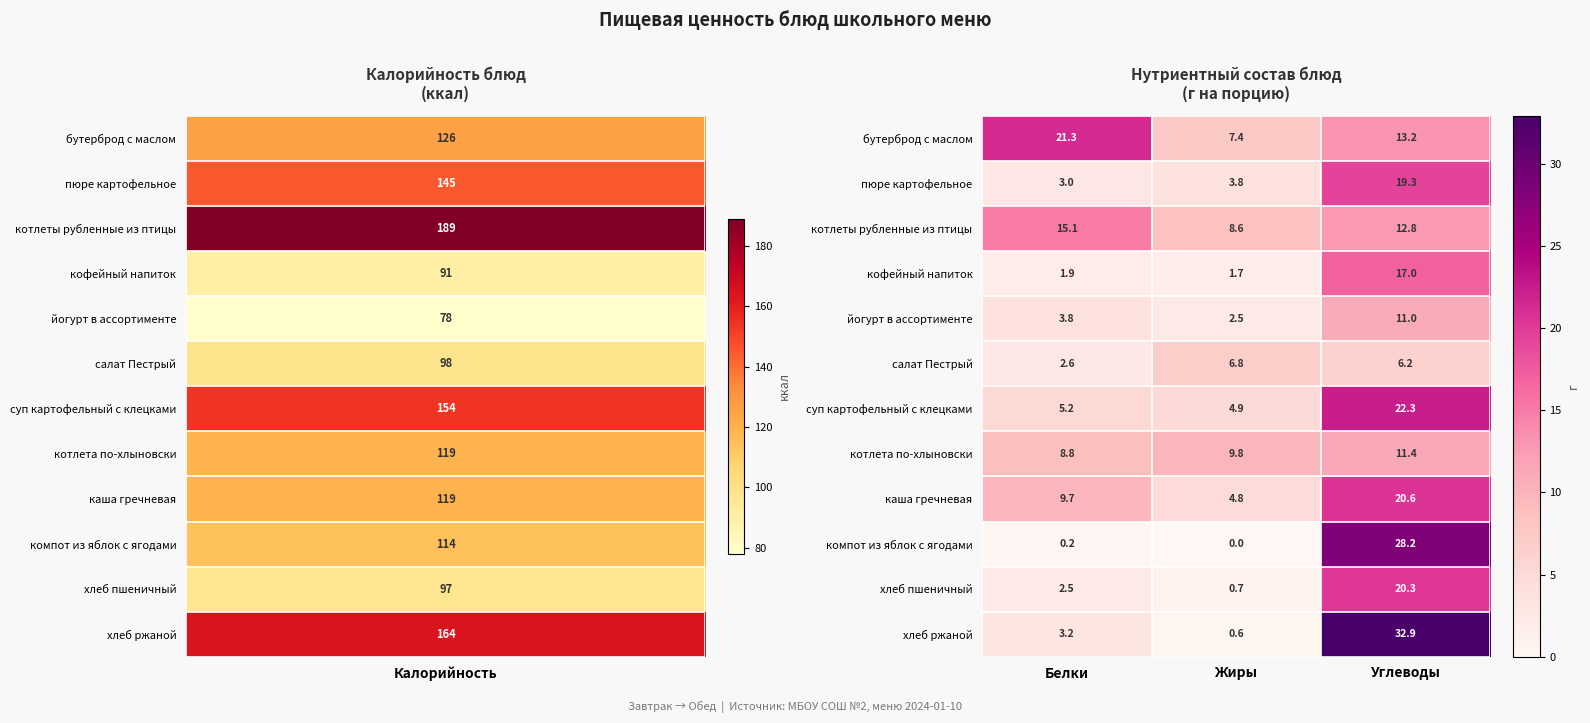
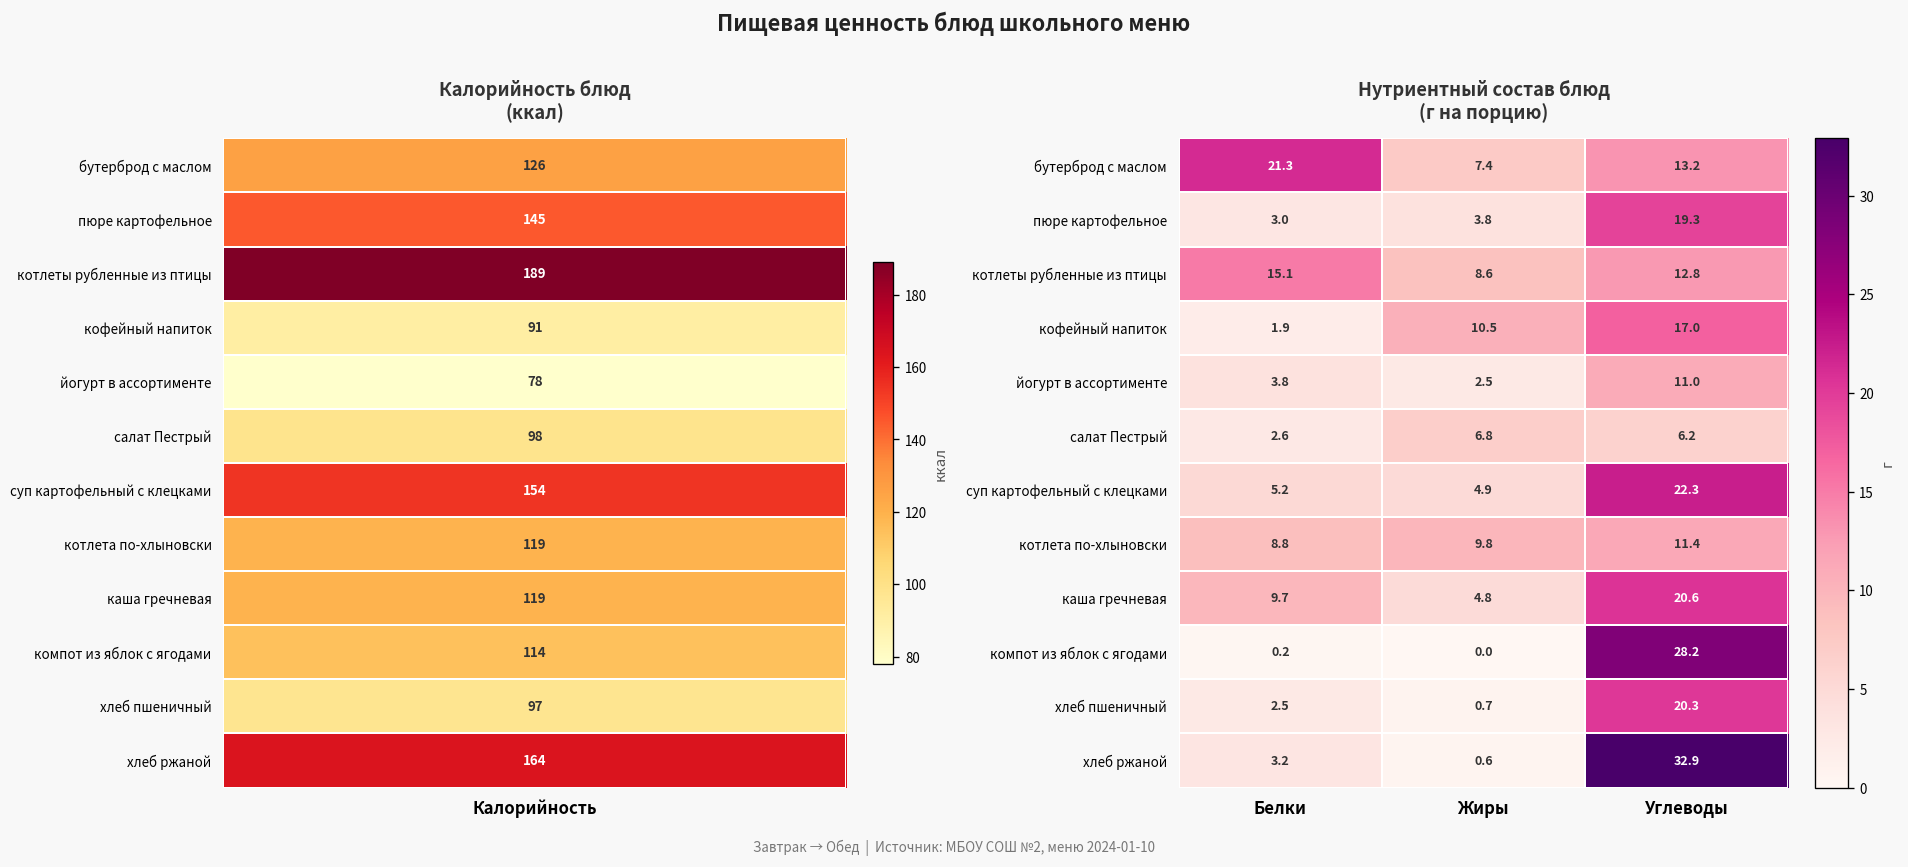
Нутриентный состав блюд (г на порцию), кофейный напиток, Жиры: 1.7 -> 10.5
